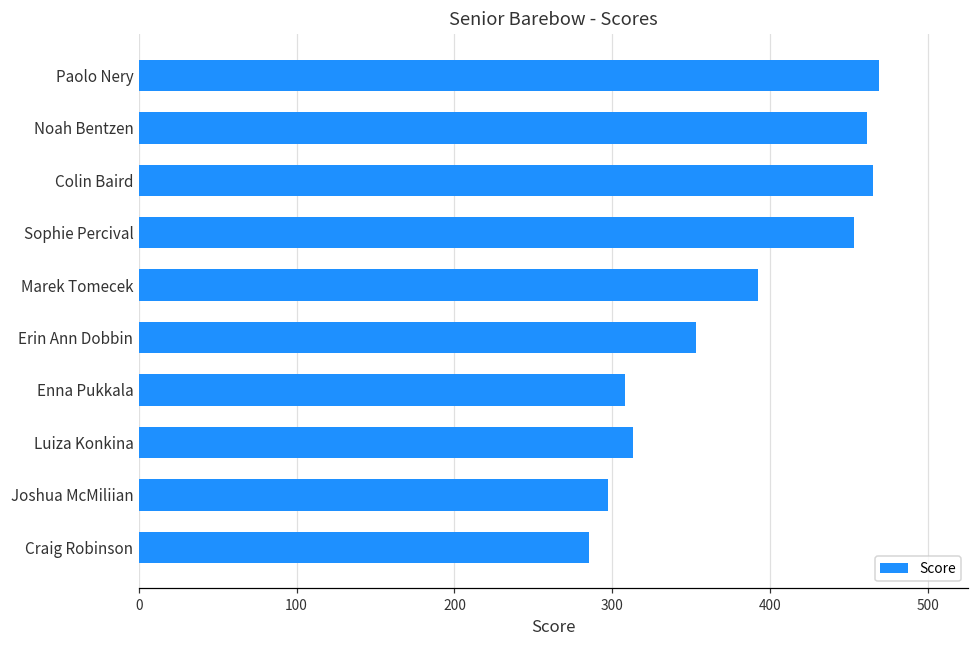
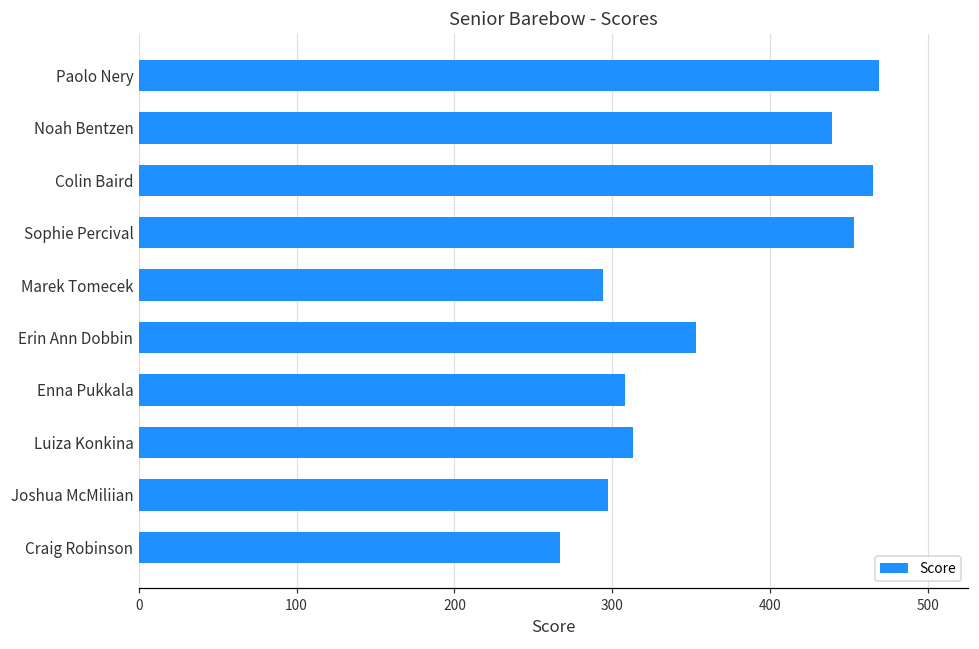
Noah Bentzen: 461 -> 439
Marek Tomecek: 392 -> 294
Craig Robinson: 285 -> 267
